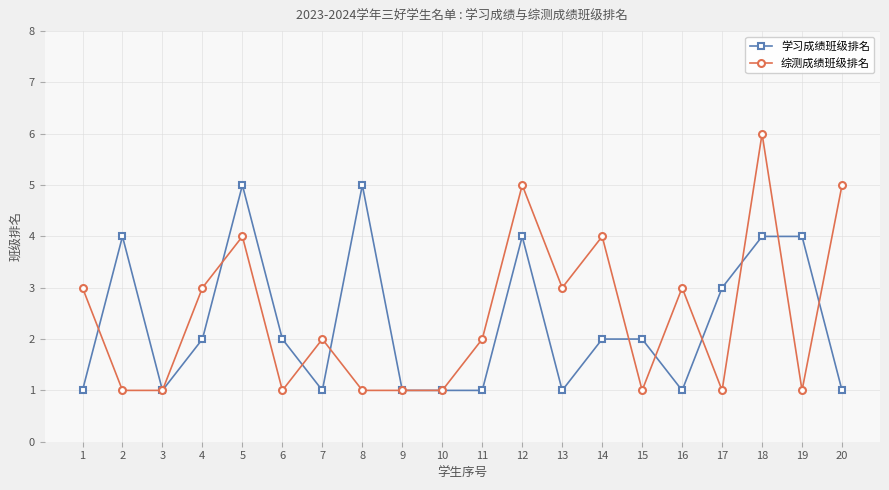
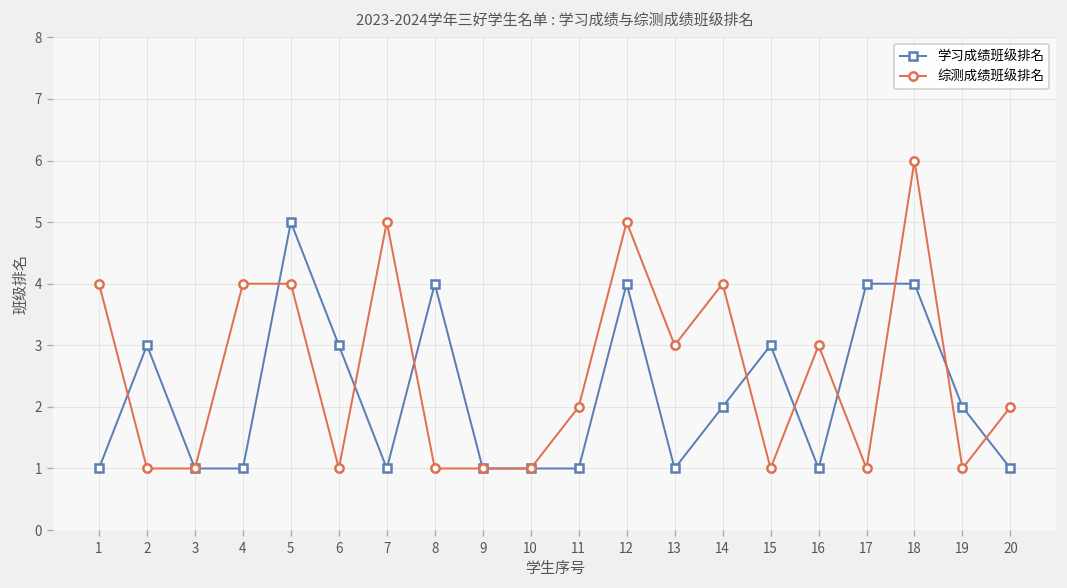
综测成绩班级排名, 1: 3 -> 4
学习成绩班级排名, 2: 4 -> 3
学习成绩班级排名, 4: 2 -> 1
综测成绩班级排名, 4: 3 -> 4
学习成绩班级排名, 6: 2 -> 3
综测成绩班级排名, 7: 2 -> 5
学习成绩班级排名, 8: 5 -> 4
学习成绩班级排名, 15: 2 -> 3
学习成绩班级排名, 17: 3 -> 4
学习成绩班级排名, 19: 4 -> 2
综测成绩班级排名, 20: 5 -> 2
